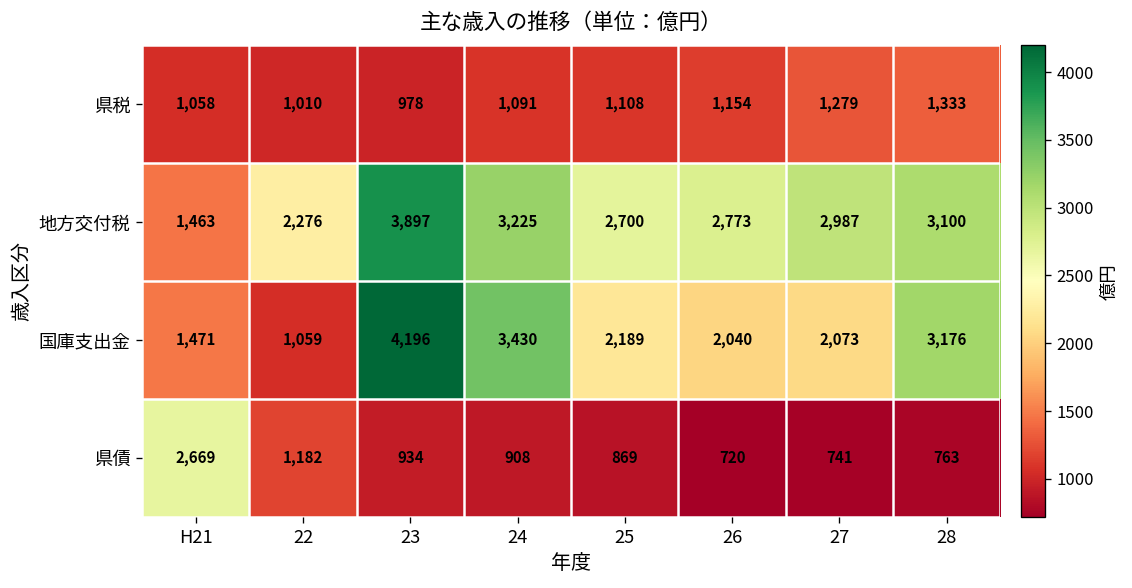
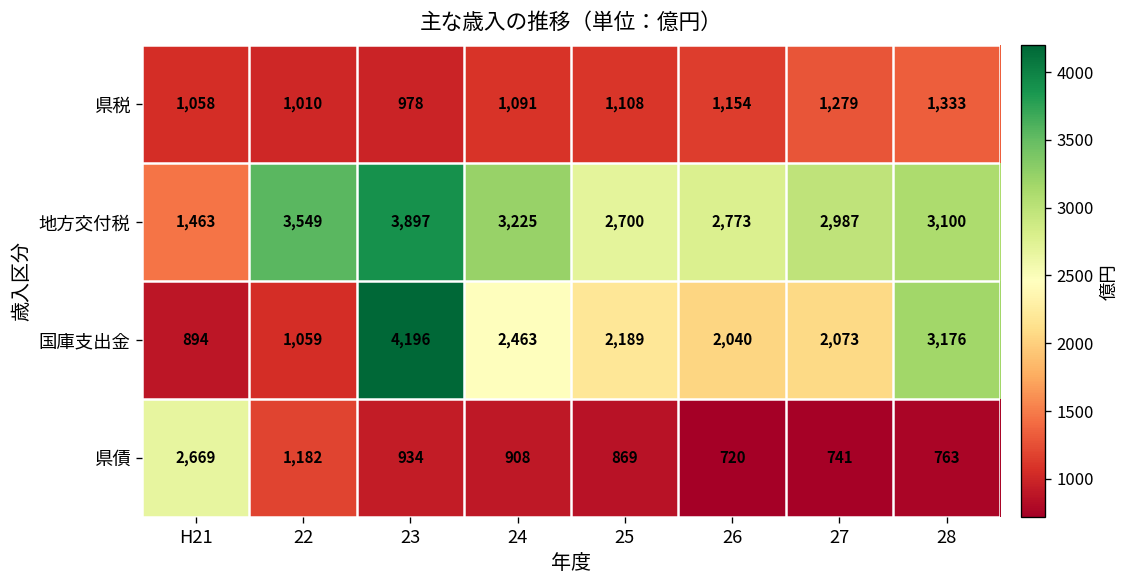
地方交付税, 22: 2,276 -> 3,549
国庫支出金, H21: 1,471 -> 894
国庫支出金, 24: 3,430 -> 2,463
